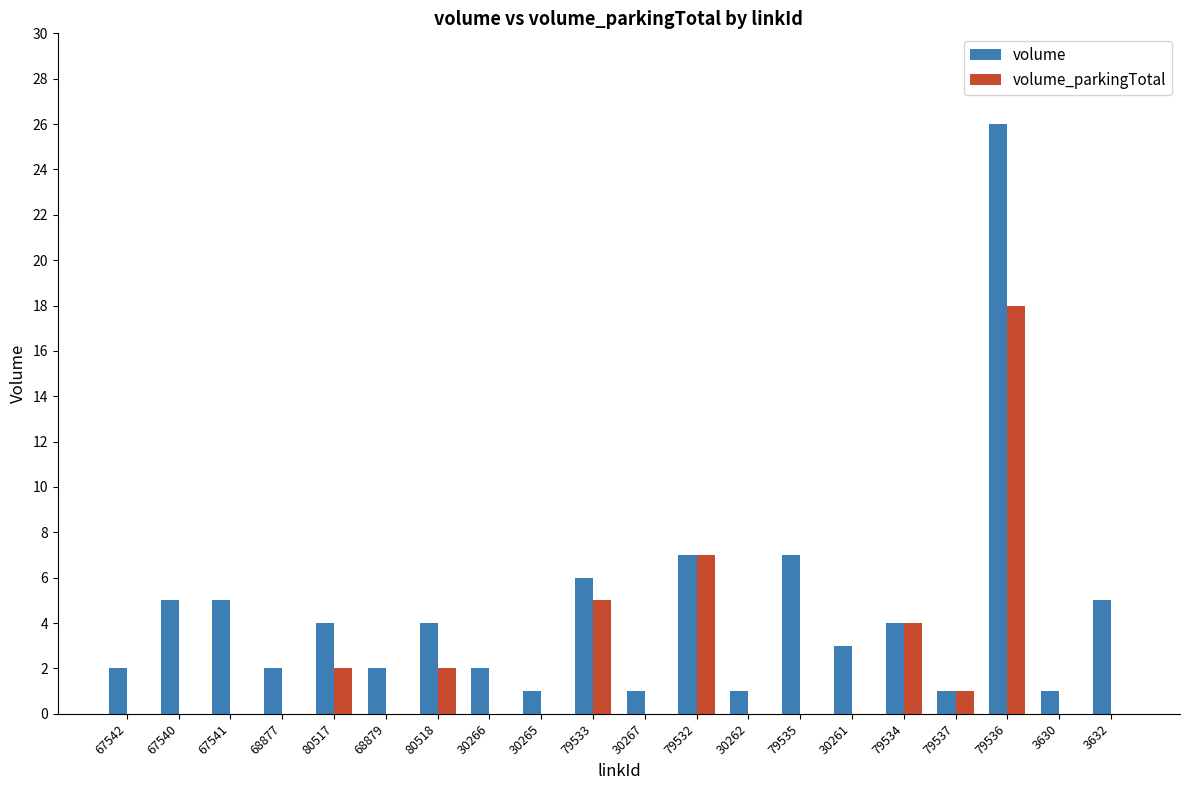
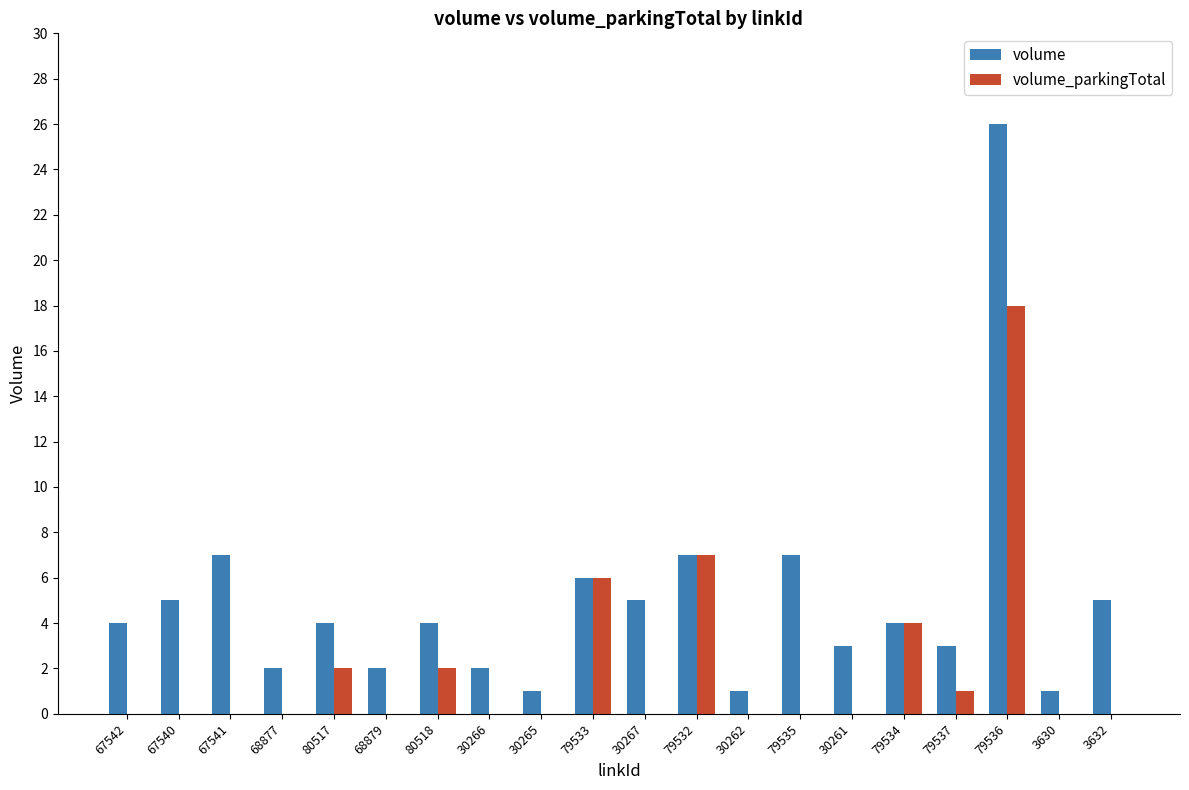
volume, 67542: 2 -> 4
volume, 67541: 5 -> 7
volume_parkingTotal, 79533: 5 -> 6
volume, 30267: 1 -> 5
volume, 79537: 1 -> 3
